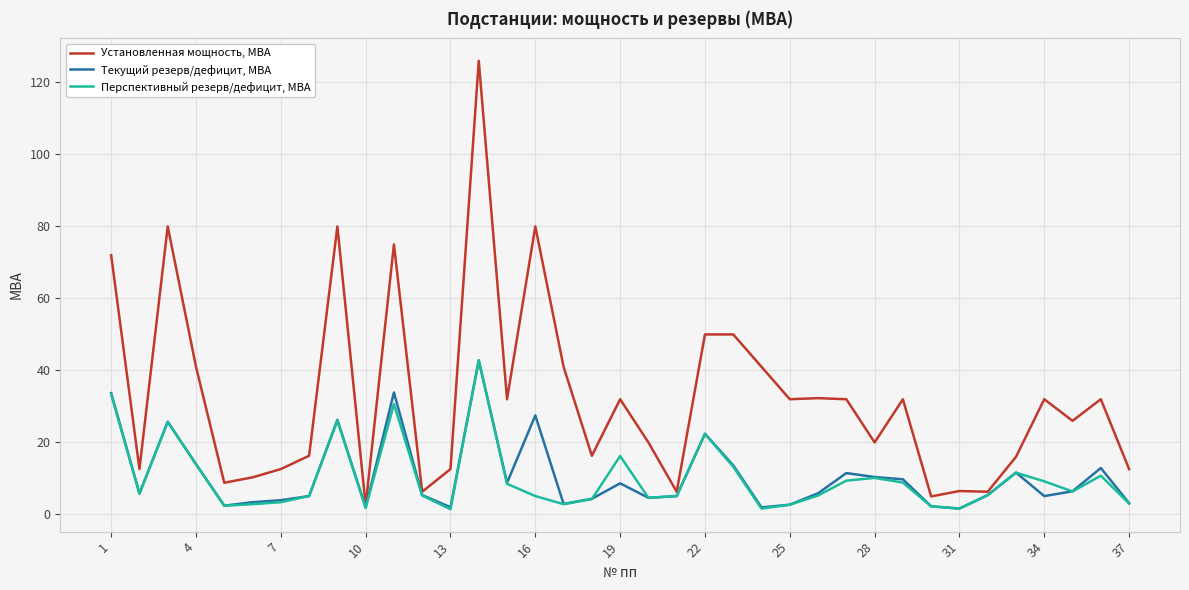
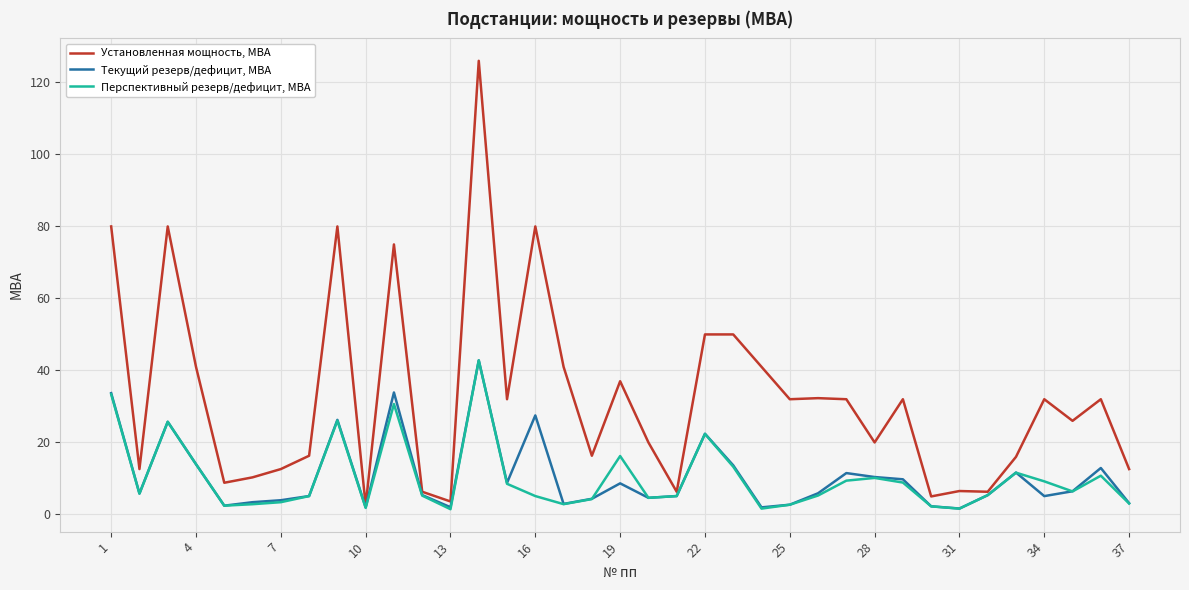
Установленная мощность, МВА, 1: 72 -> 80
Установленная мощность, МВА, 13: 13 -> 4
Установленная мощность, МВА, 19: 32 -> 37
